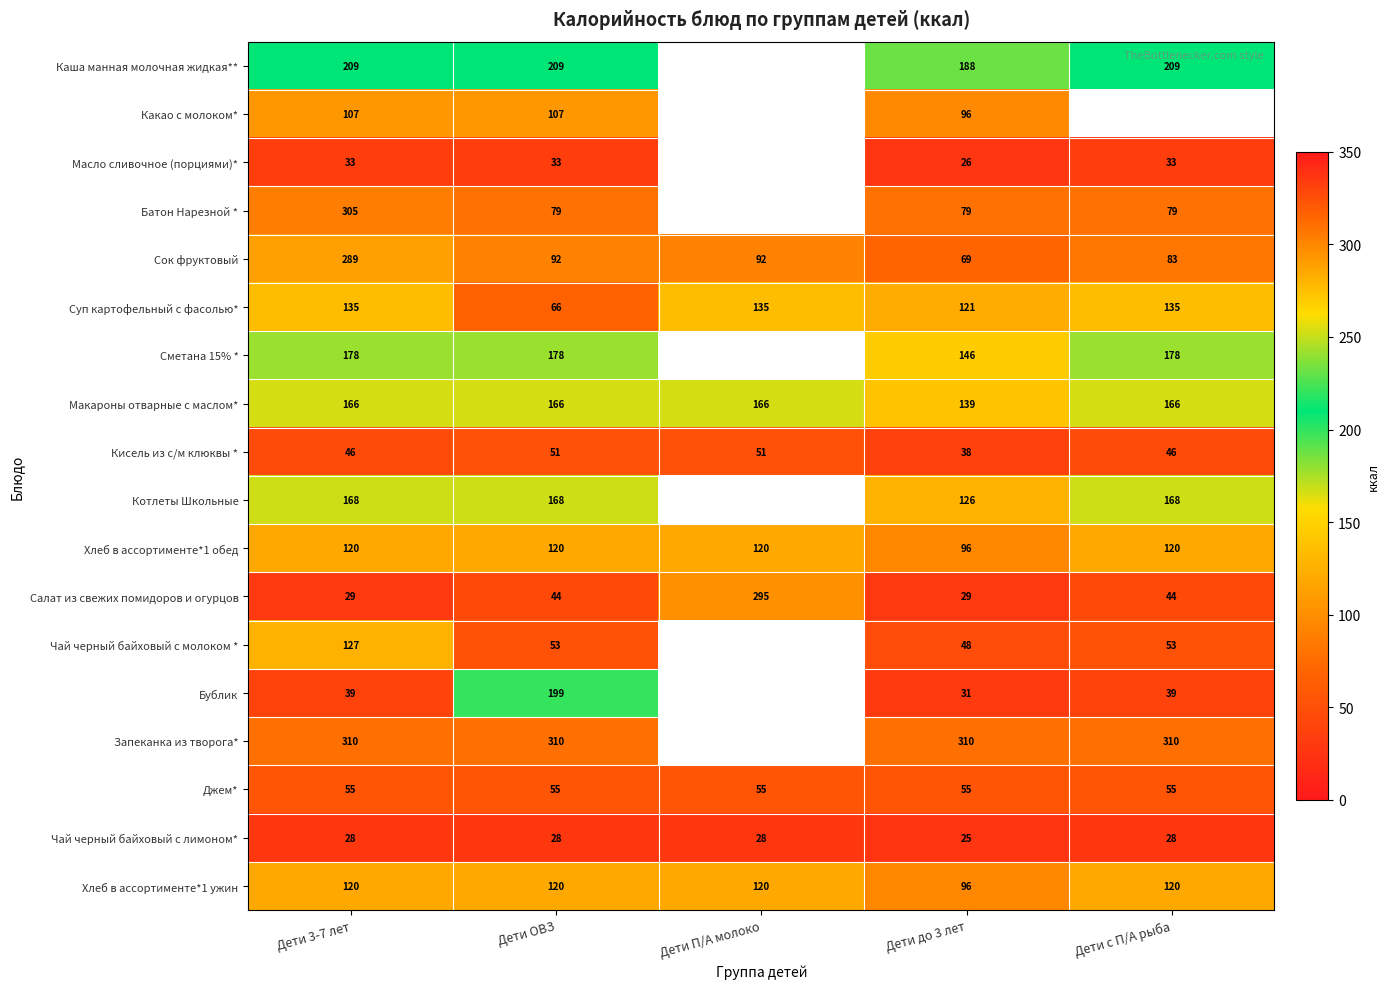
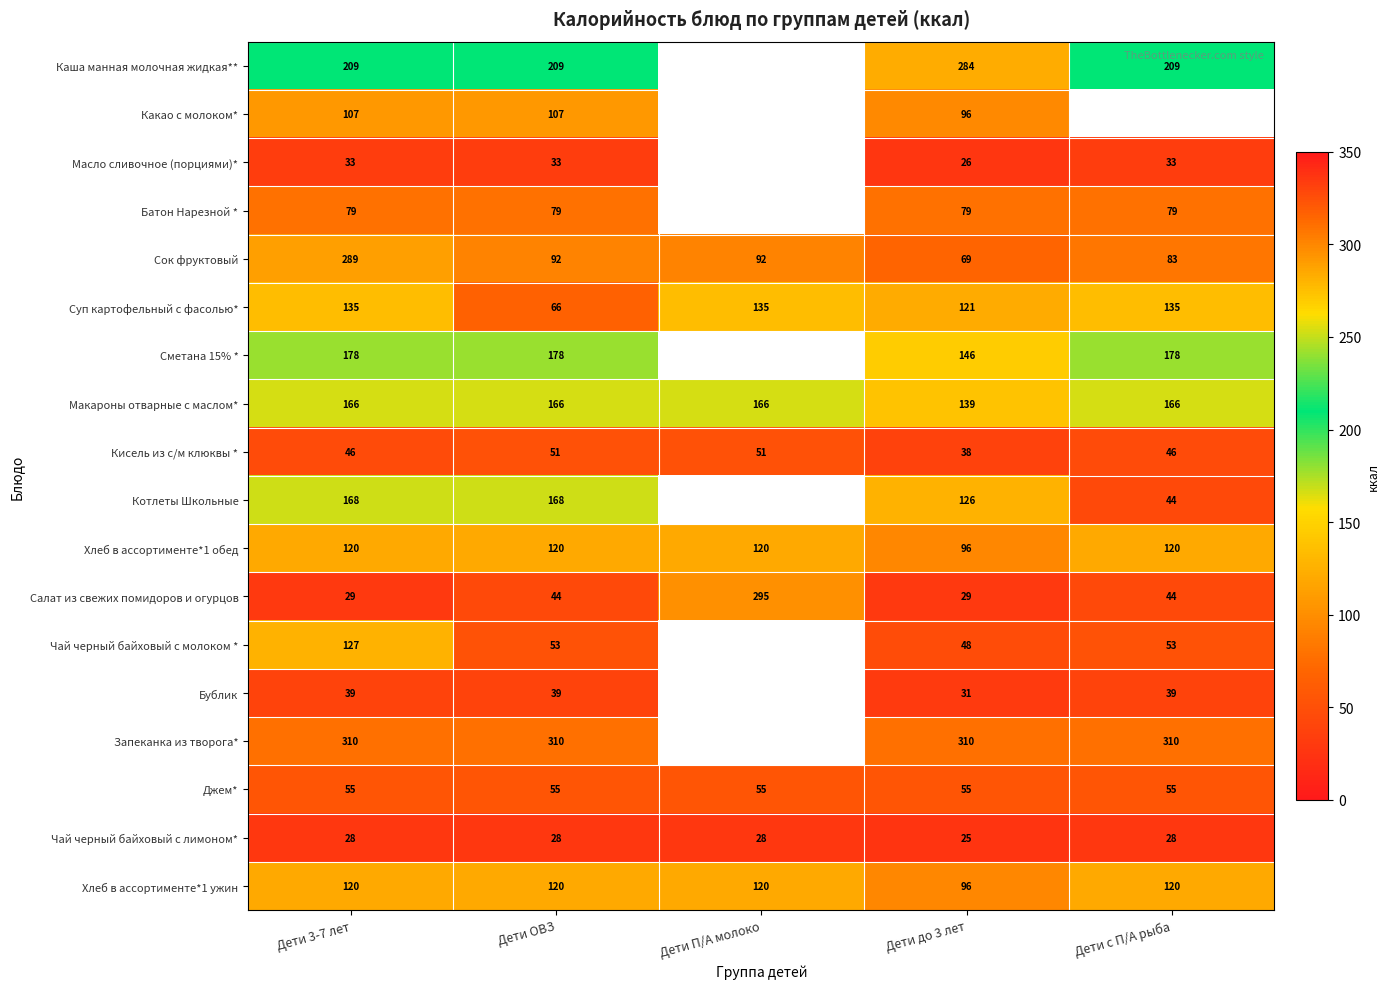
Каша манная молочная жидкая**, Дети до 3 лет: 188 -> 284
Батон Нарезной *, Дети 3-7 лет: 305 -> 79
Котлеты Школьные, Дети с П/А рыба: 168 -> 44
Бублик, Дети ОВЗ: 199 -> 39
